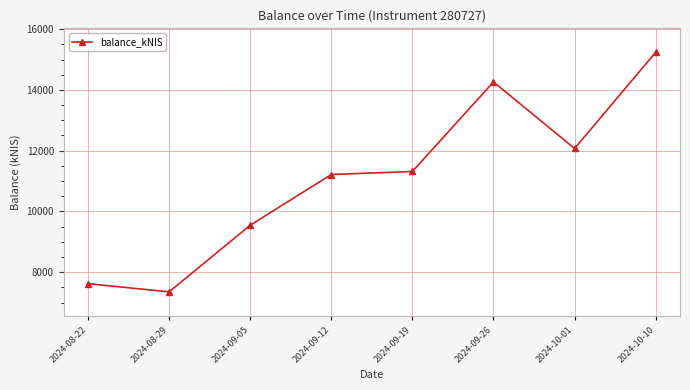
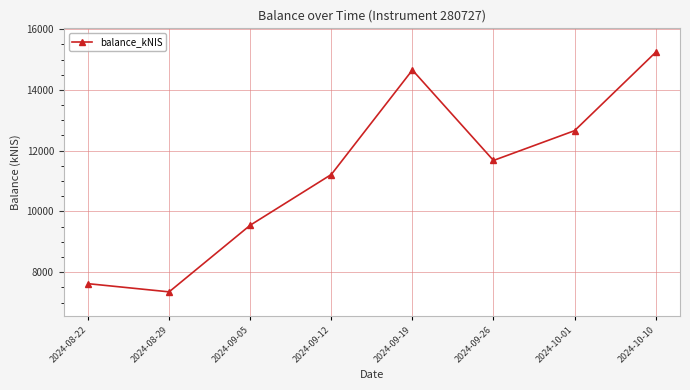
2024-09-19: 11300 -> 14700
2024-09-26: 14300 -> 11700
2024-10-01: 12100 -> 12700
